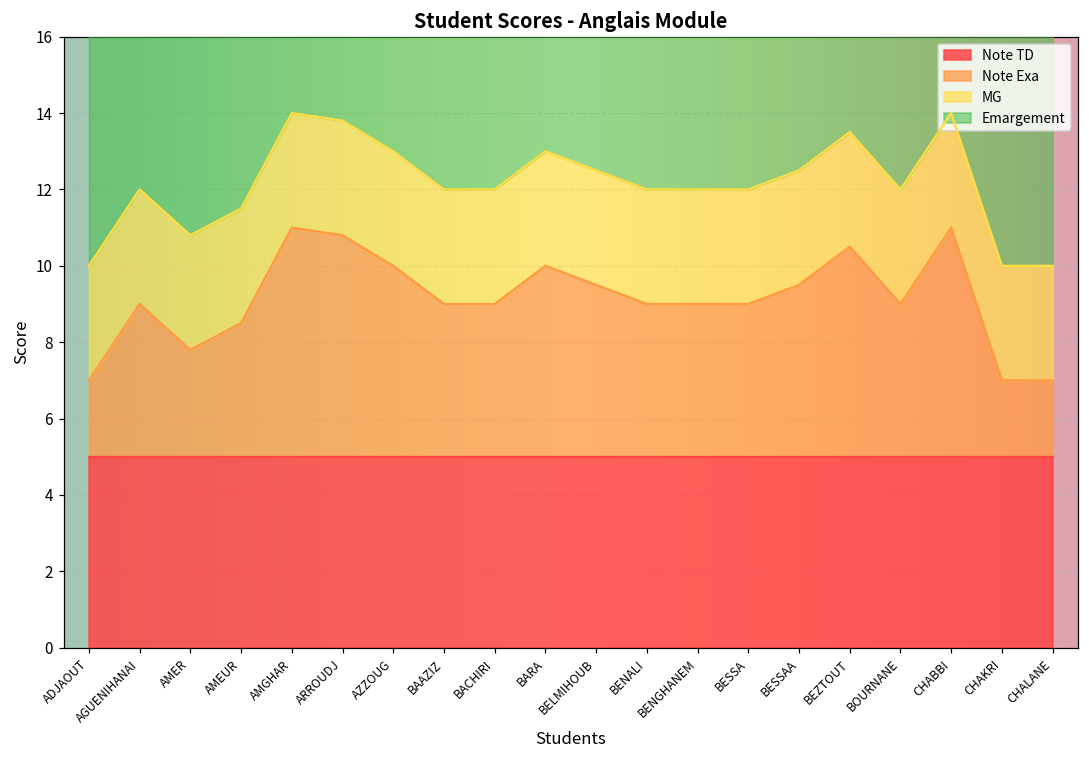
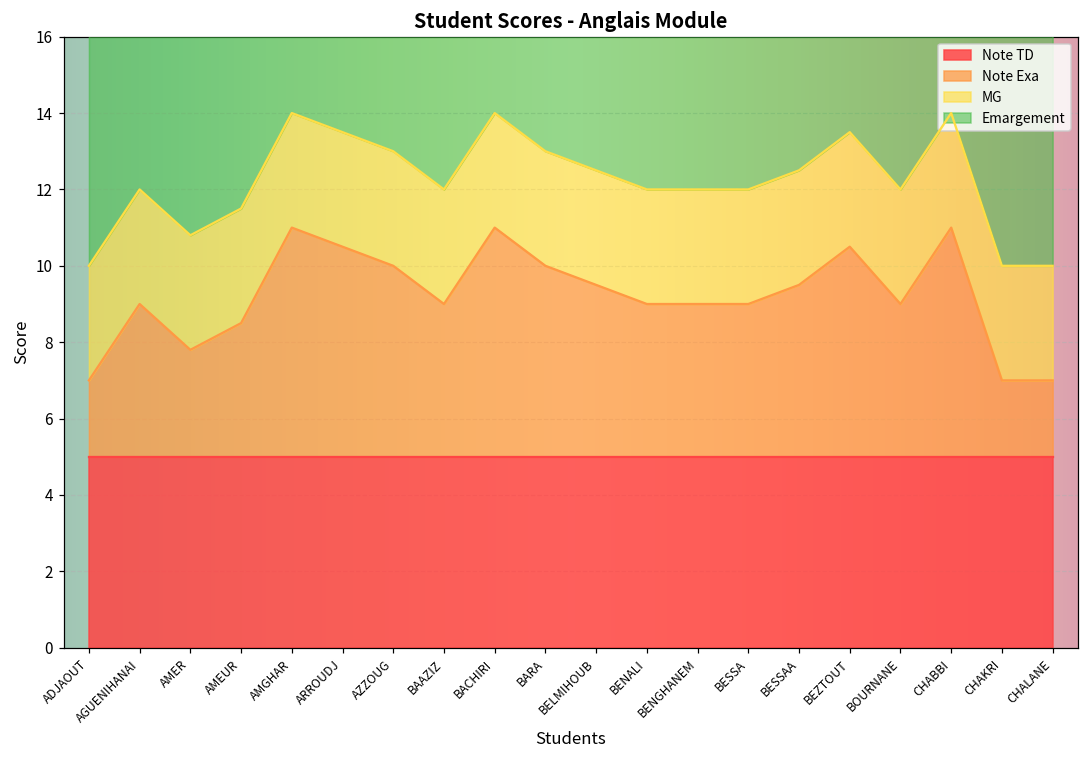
Note Exa, ARROUDJ: 10.8 -> 10.5
Note Exa, BACHIRI: 9.0 -> 11.0
